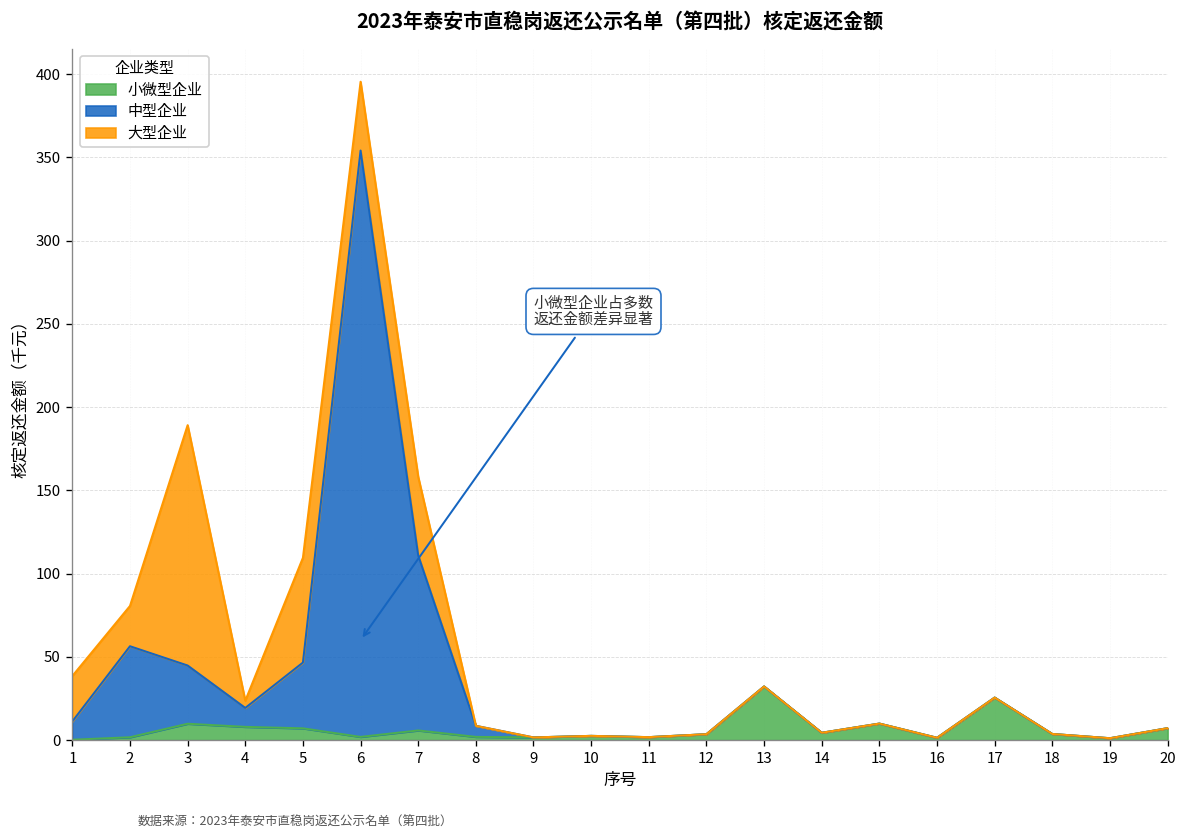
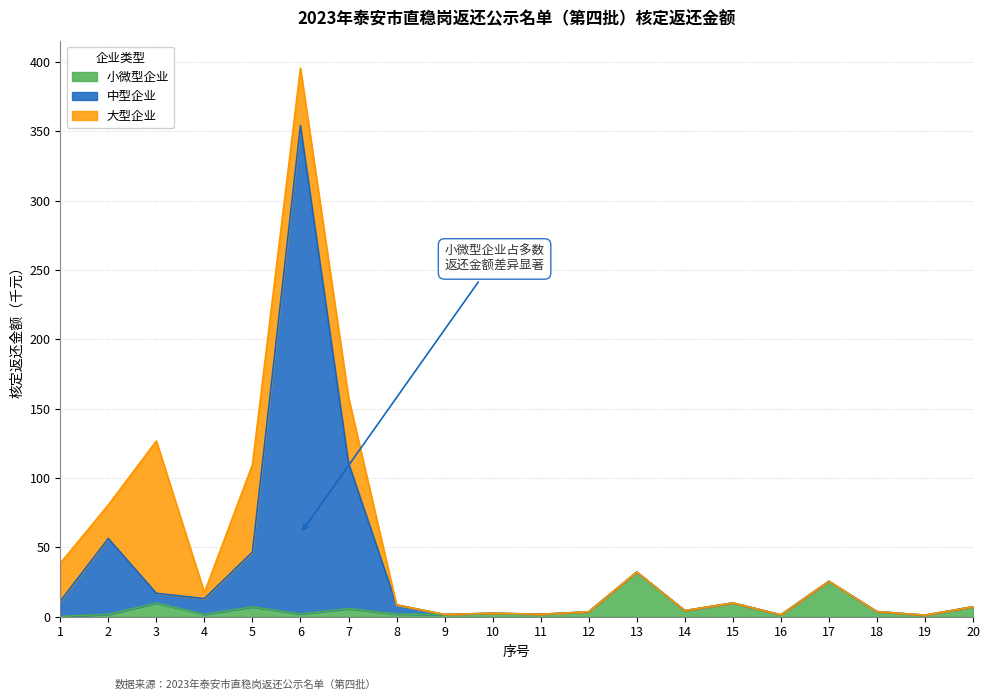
中型企业, 3: 35 -> 7
大型企业, 3: 144 -> 110
小微型企业, 4: 8 -> 2
